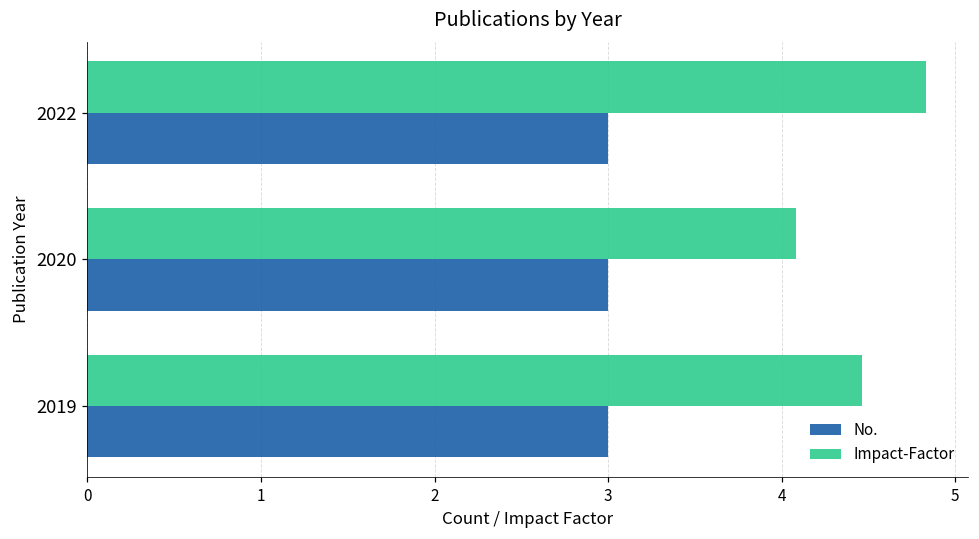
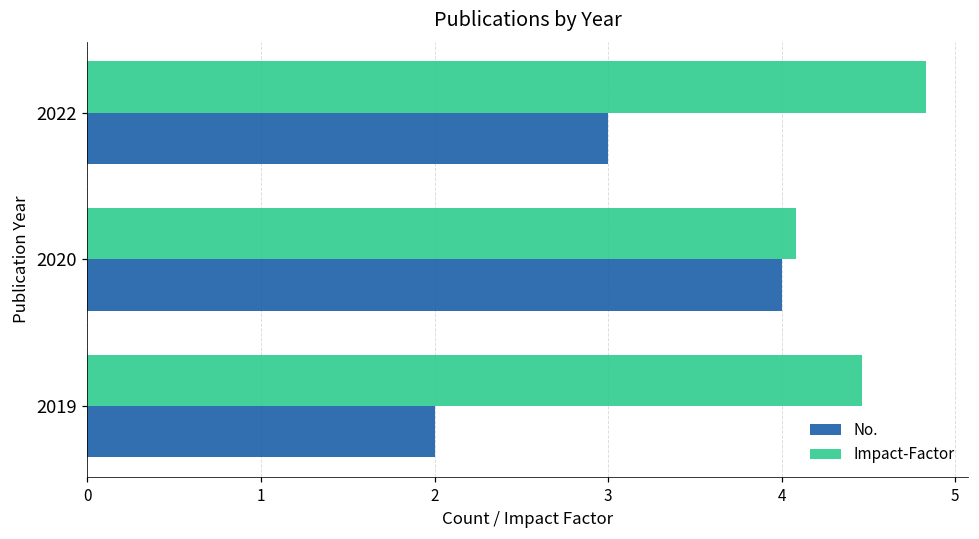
No., 2020: 3 -> 4
No., 2019: 3 -> 2
